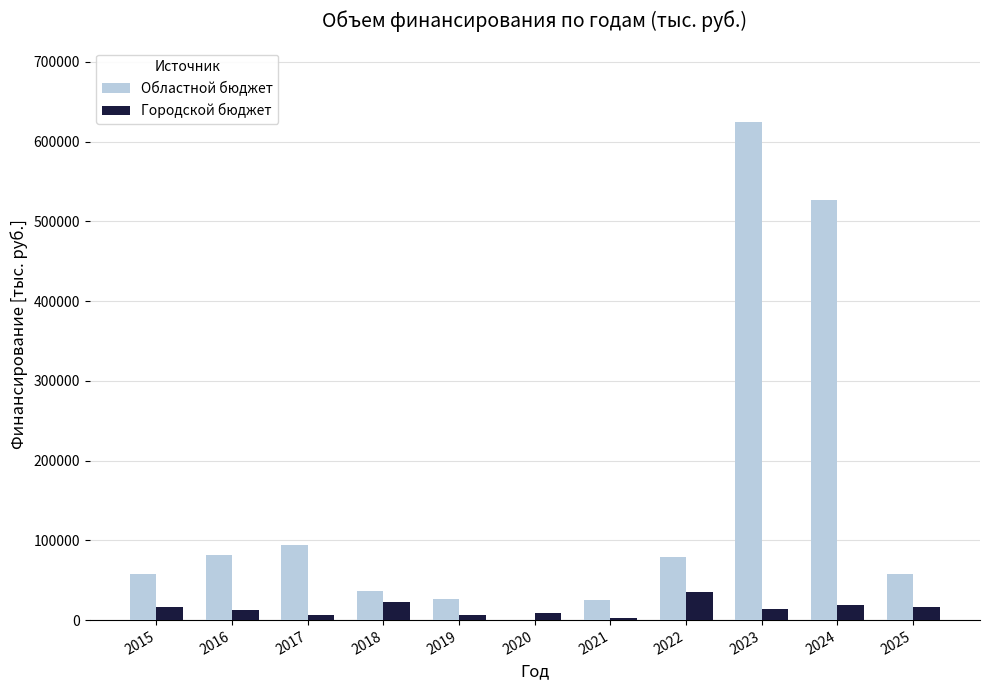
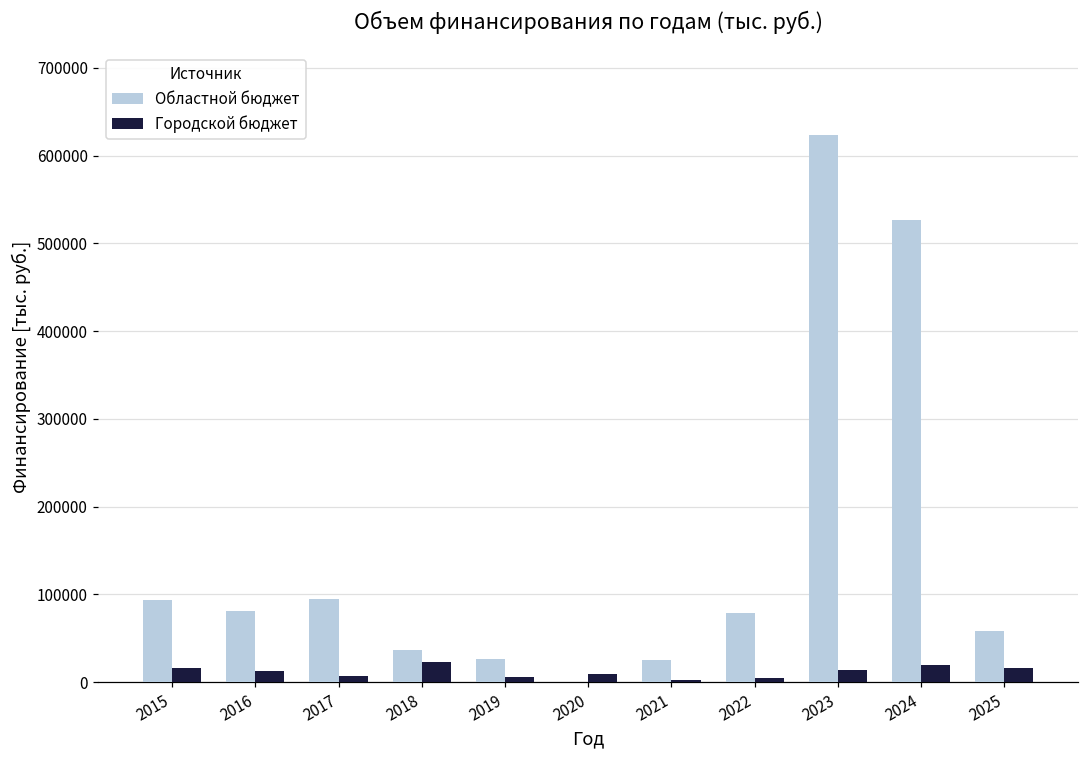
Областной бюджет, 2015: 60000 -> 90000
Городской бюджет, 2022: 30000 -> 10000
